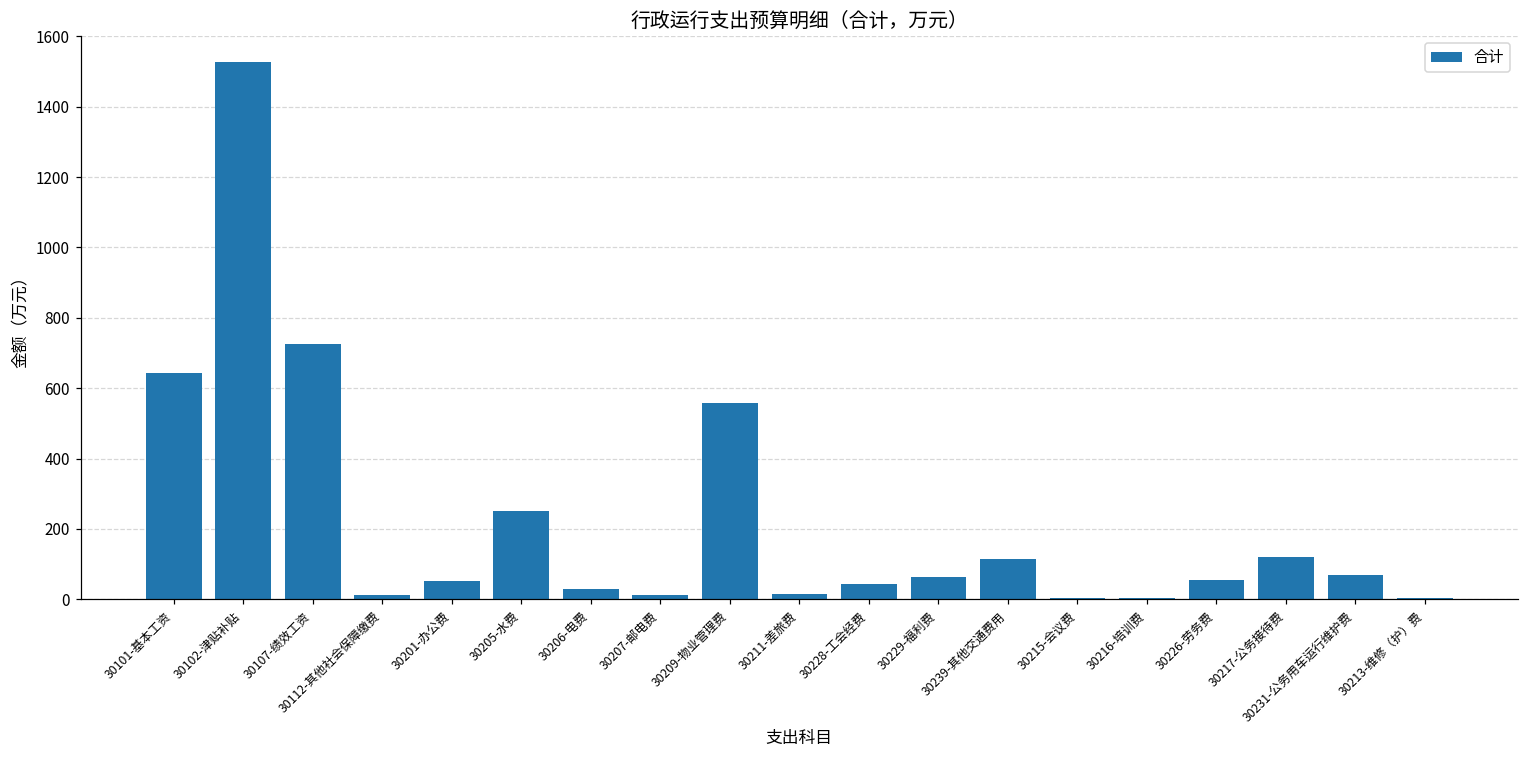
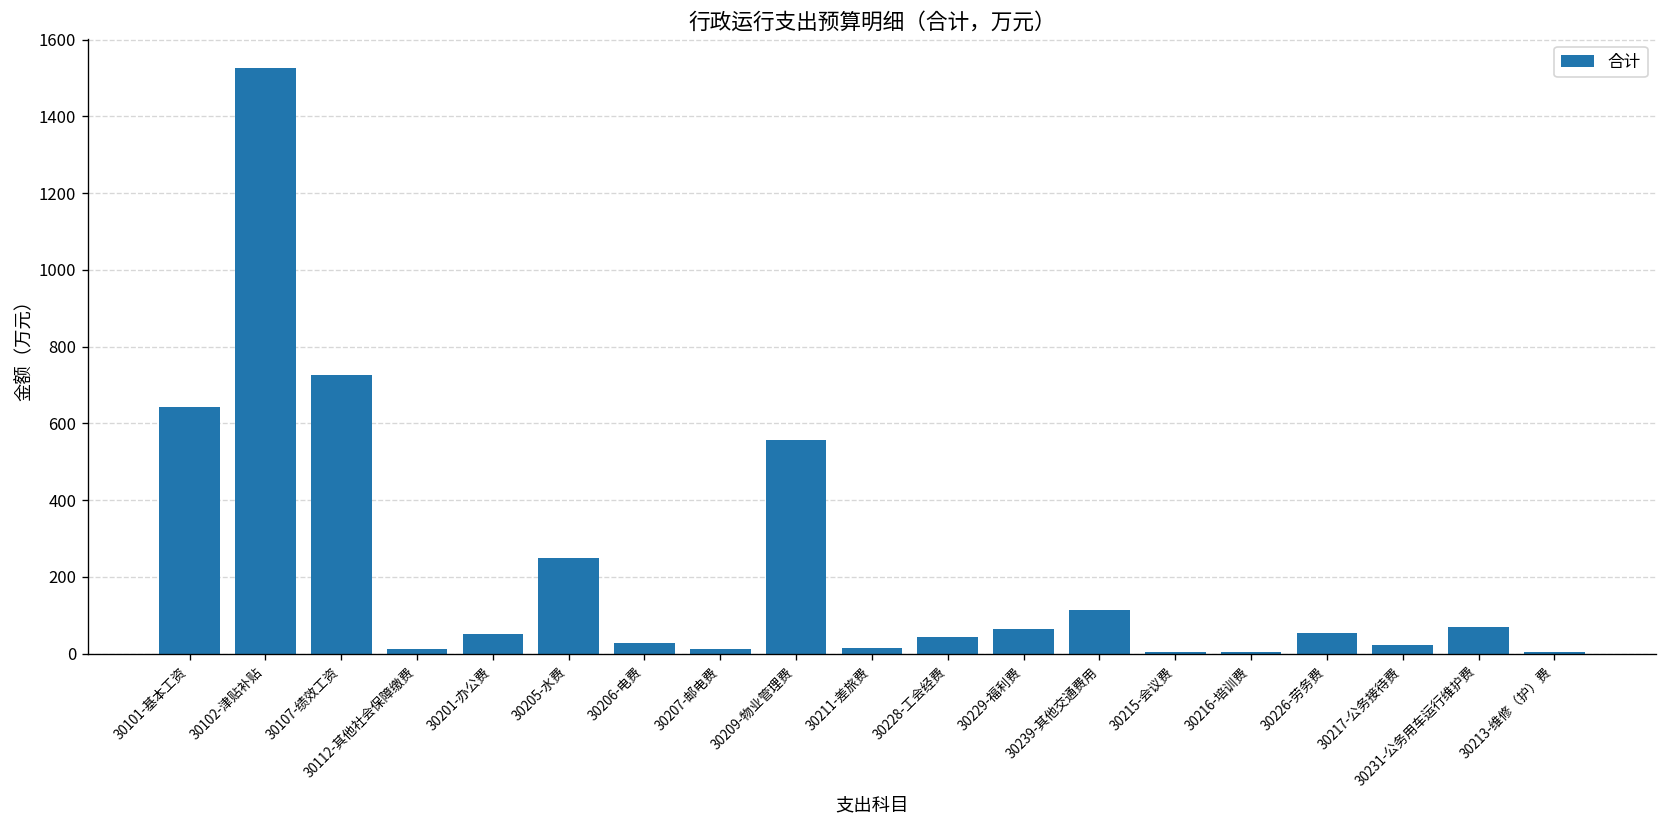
30217-公务接待费: 120 -> 20
